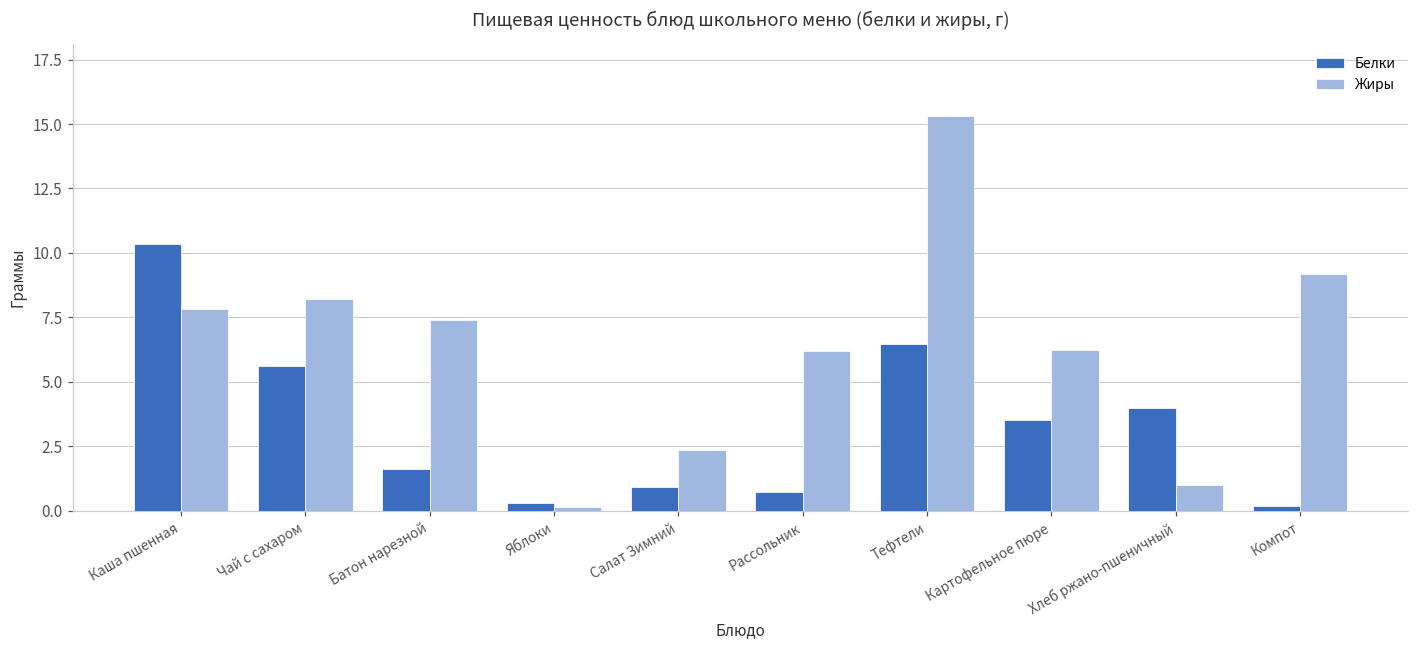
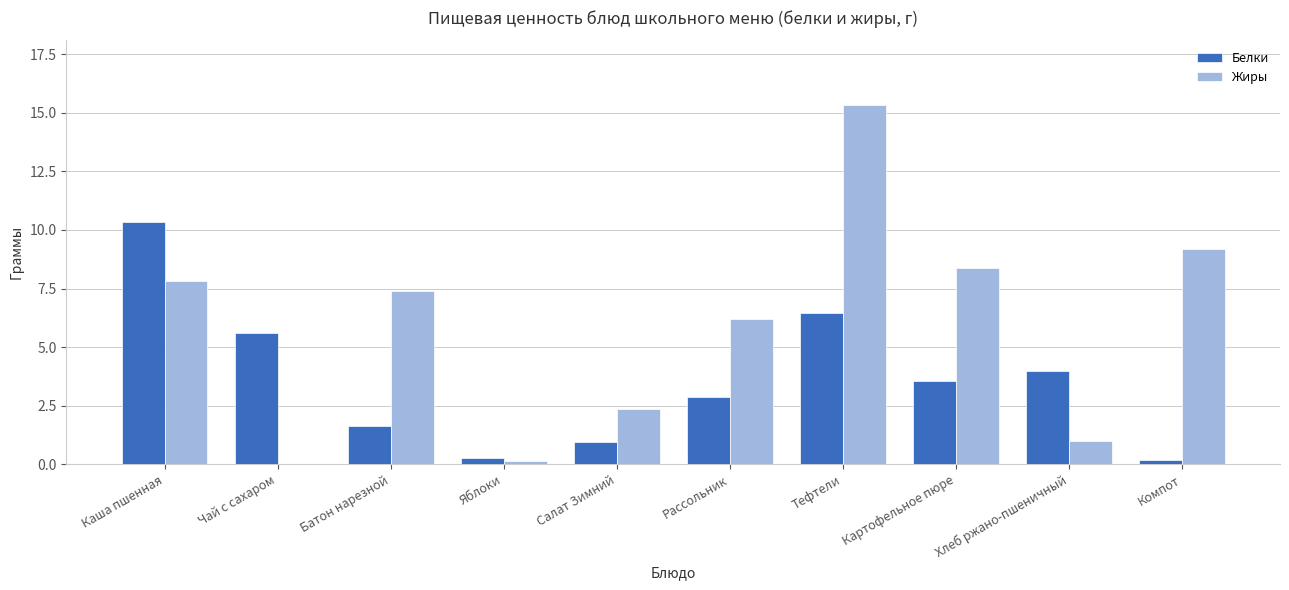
Жиры, Чай с сахаром: 8.2 -> 0.0
Белки, Рассольник: 0.7 -> 2.9
Жиры, Картофельное пюре: 6.2 -> 8.4
